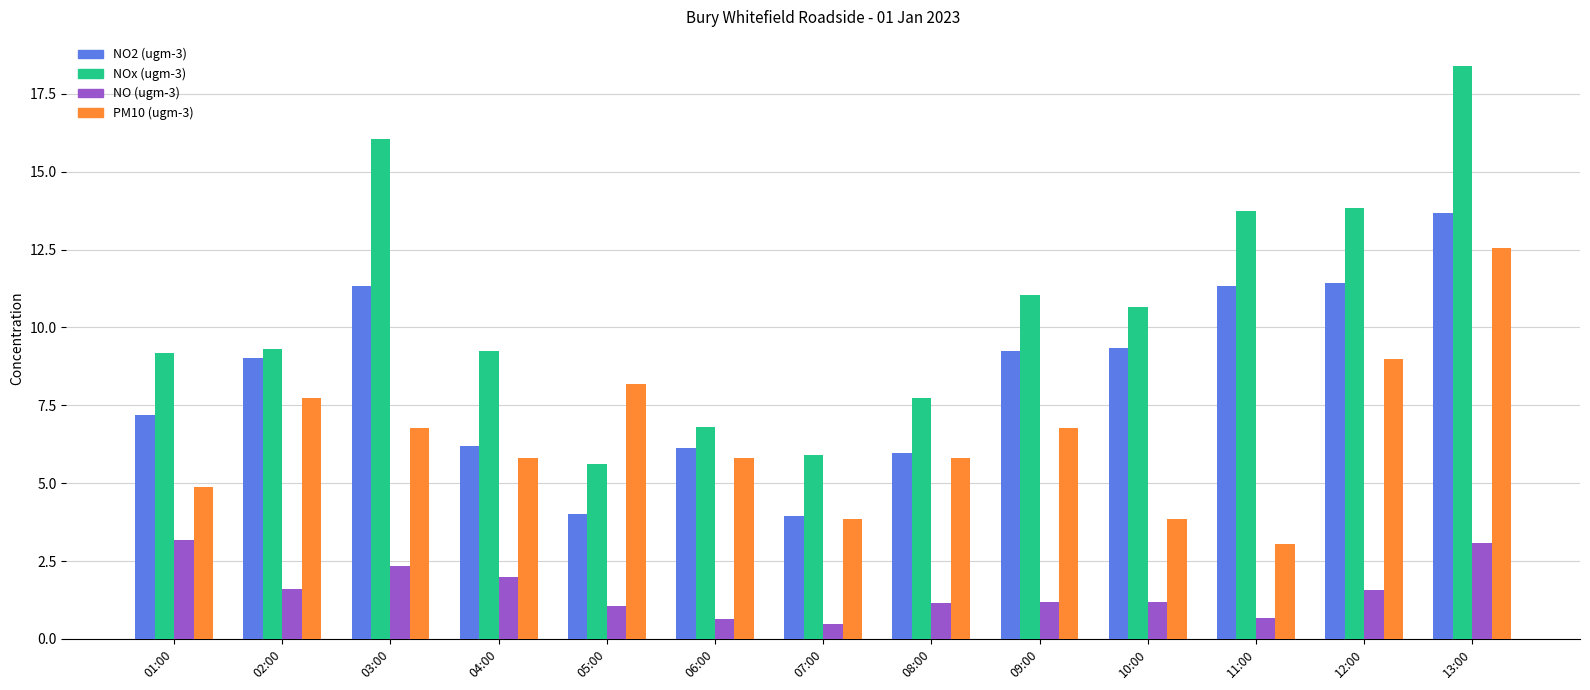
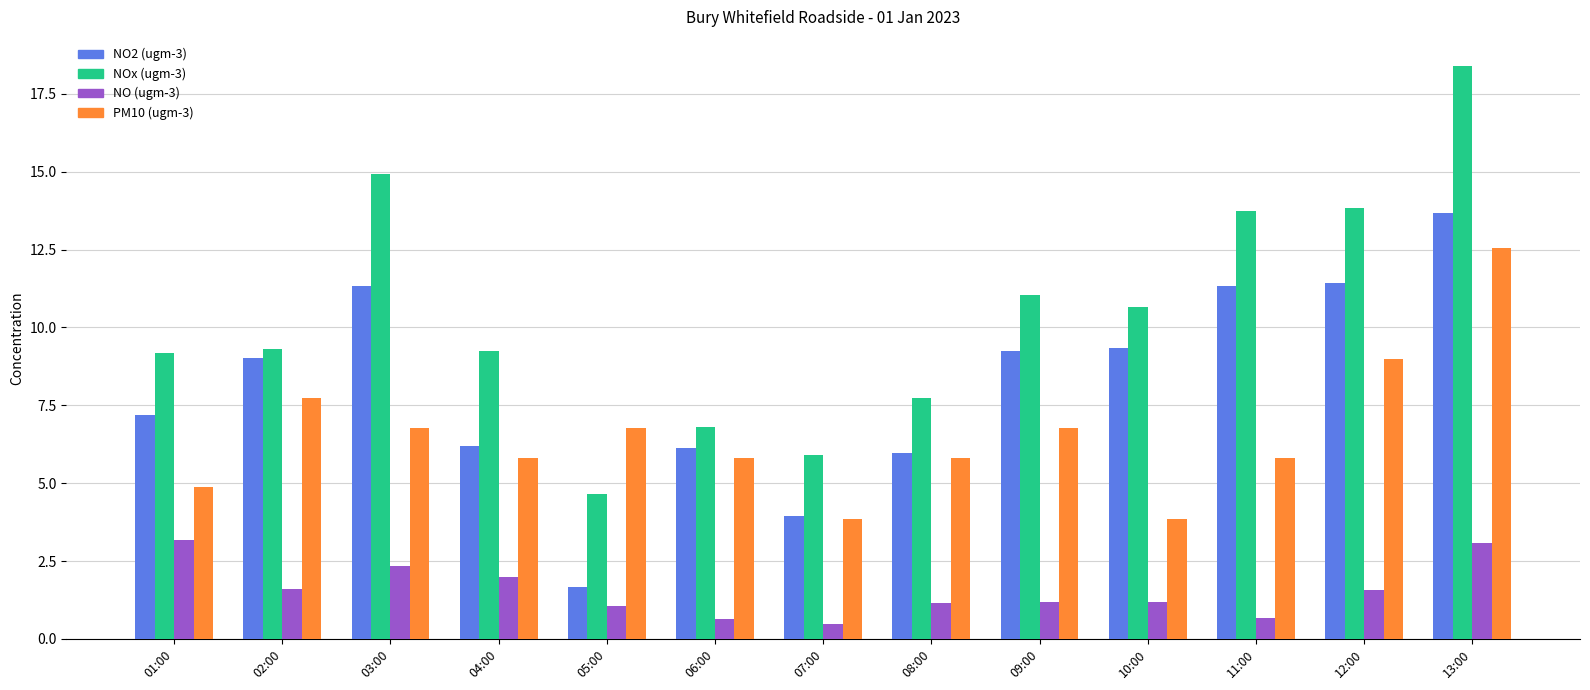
NOx (ugm-3), 03:00: 16.0 -> 14.9
NO2 (ugm-3), 05:00: 4.0 -> 1.7
NOx (ugm-3), 05:00: 5.6 -> 4.7
PM10 (ugm-3), 05:00: 8.2 -> 6.8
PM10 (ugm-3), 11:00: 3.0 -> 5.8
